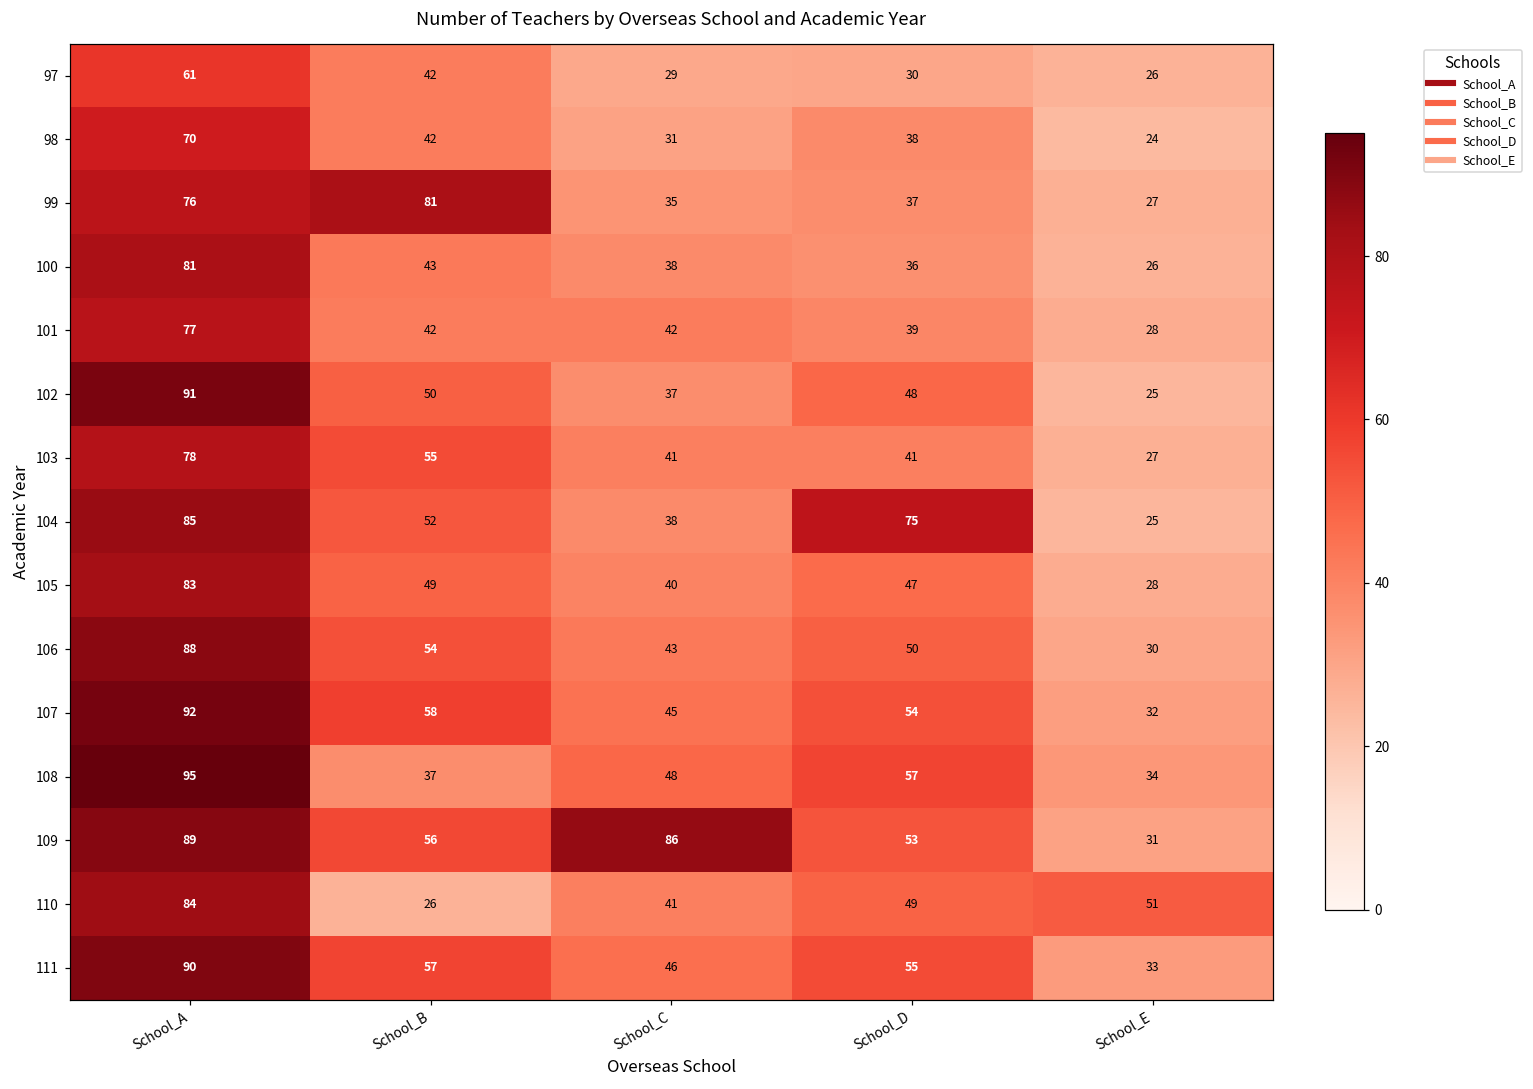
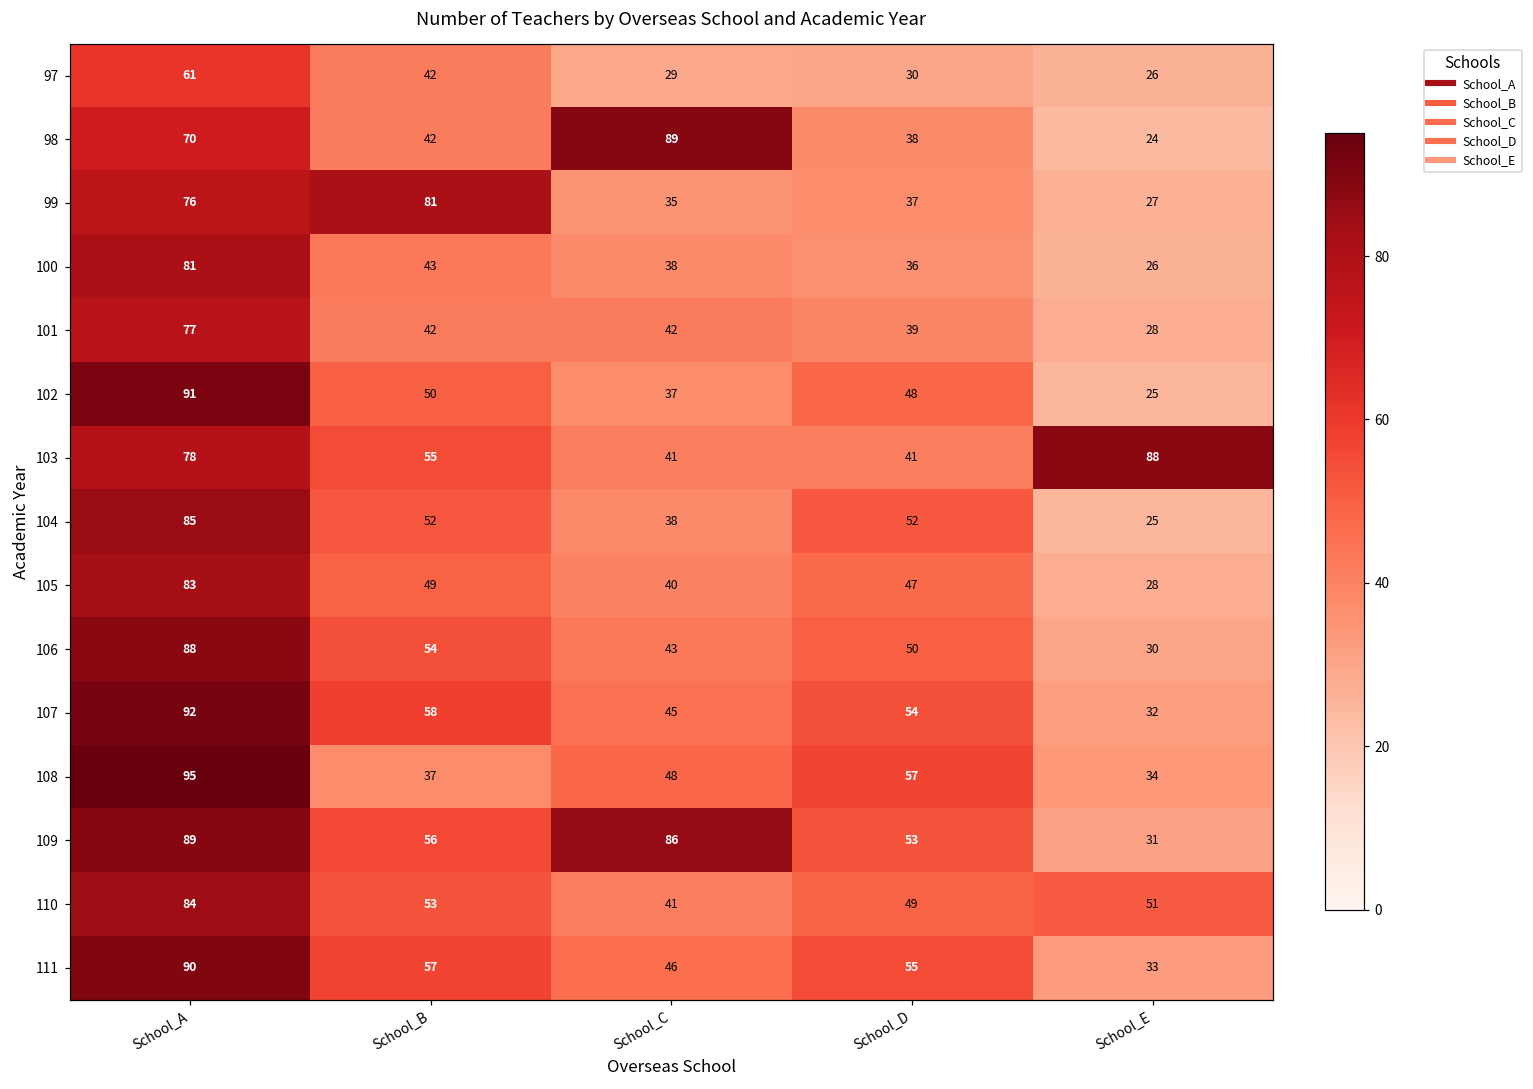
98, School_C: 31 -> 89
103, School_E: 27 -> 88
104, School_D: 75 -> 52
110, School_B: 26 -> 53
